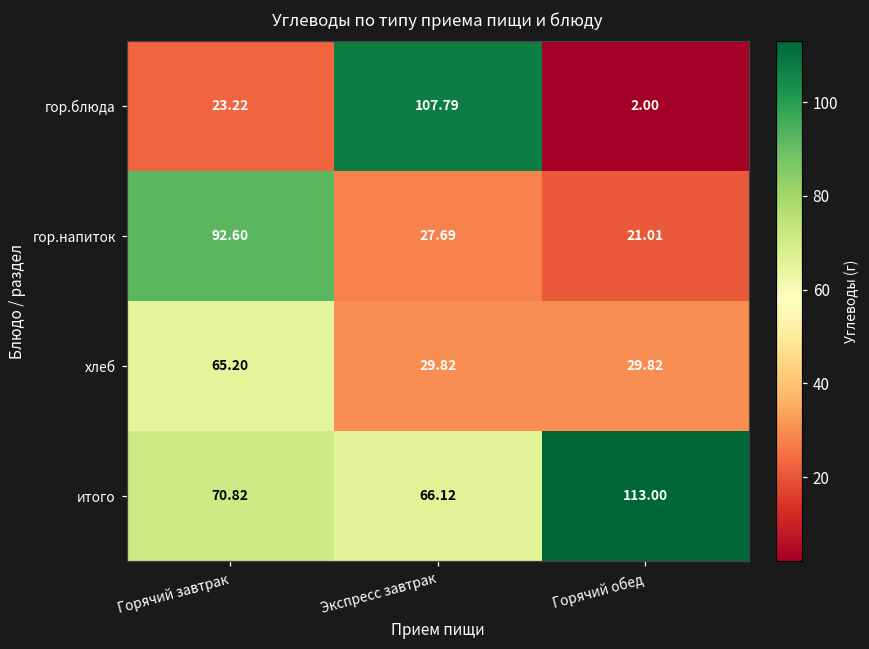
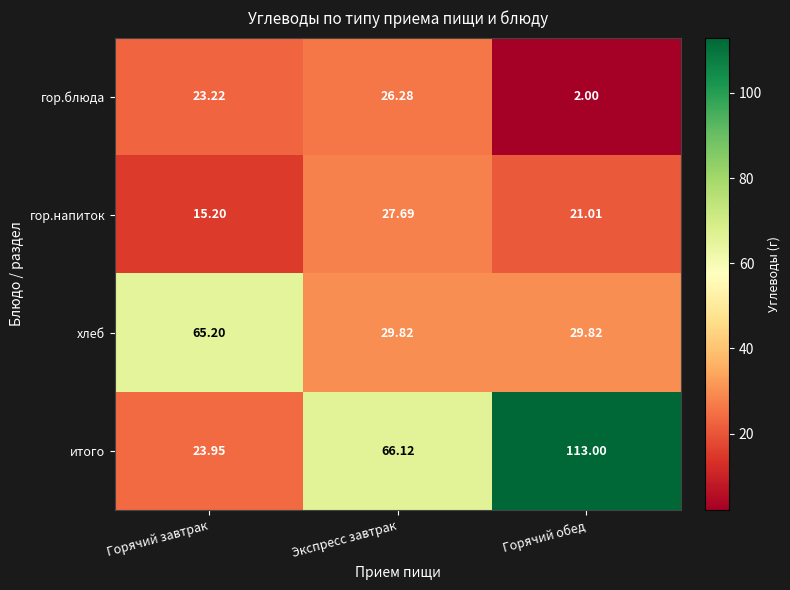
гор.блюда, Экспресс завтрак: 107.79 -> 26.28
гор.напиток, Горячий завтрак: 92.60 -> 15.20
итого, Горячий завтрак: 70.82 -> 23.95
